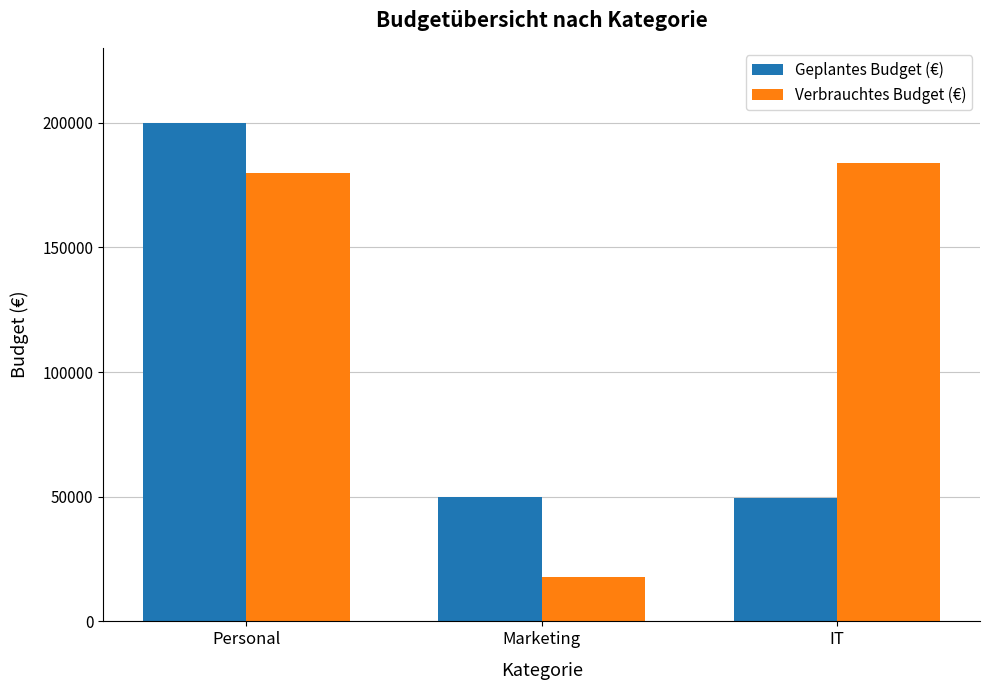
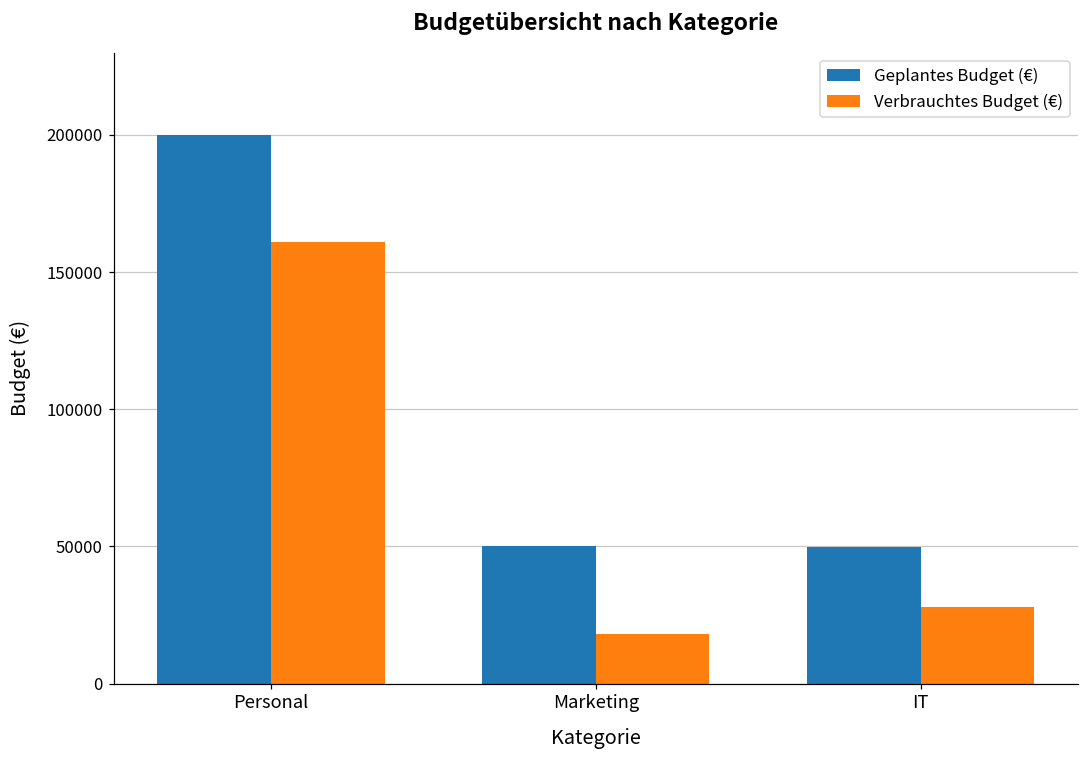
Verbrauchtes Budget (€), Personal: 180000 -> 161000
Verbrauchtes Budget (€), IT: 184000 -> 28000
